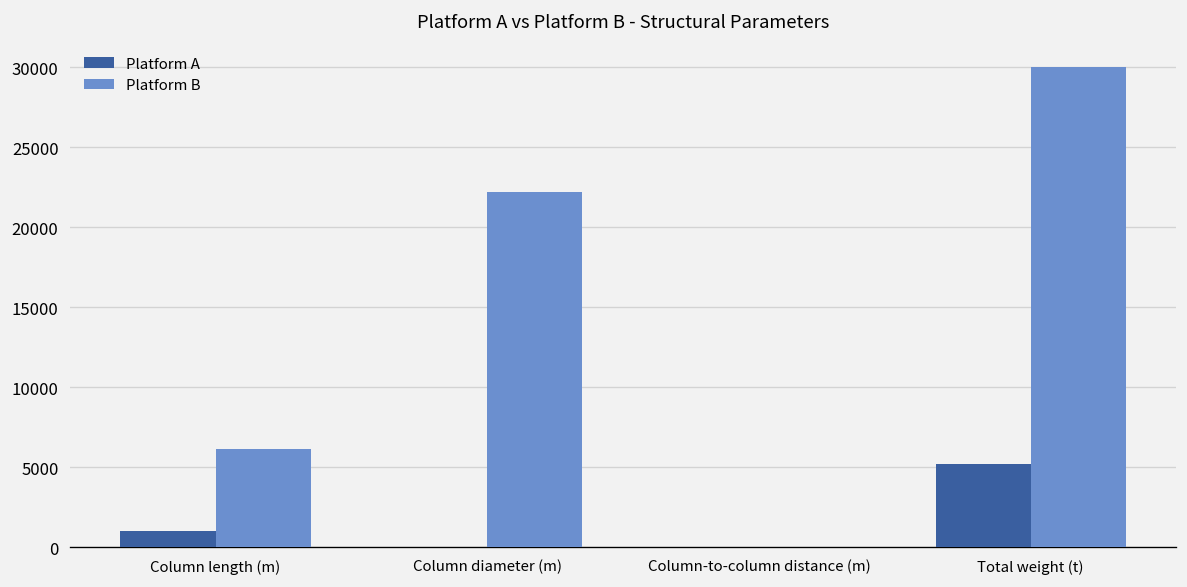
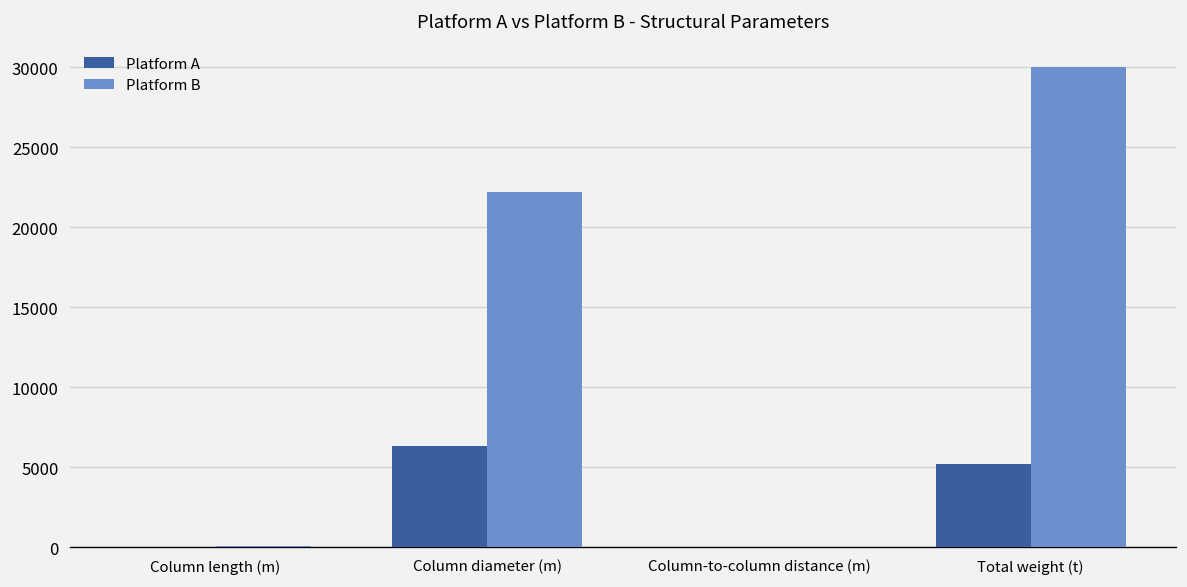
Platform A, Column length (m): 1000 -> 0
Platform B, Column length (m): 6100 -> 100
Platform A, Column diameter (m): 0 -> 6400
